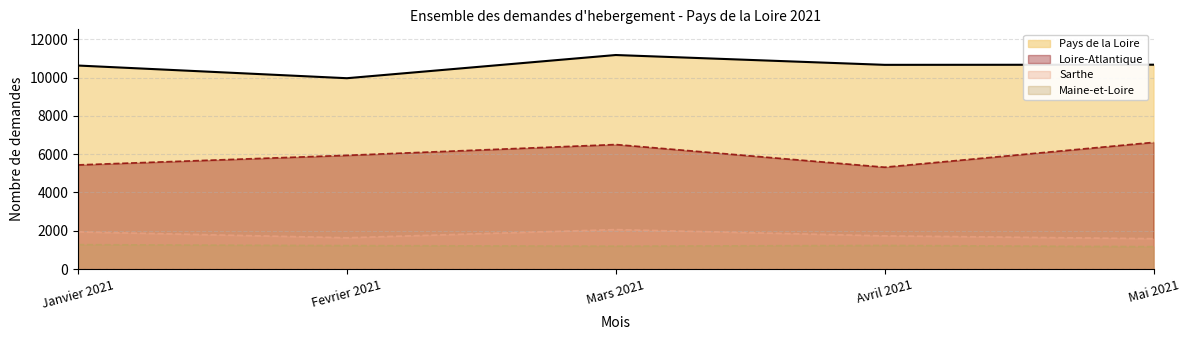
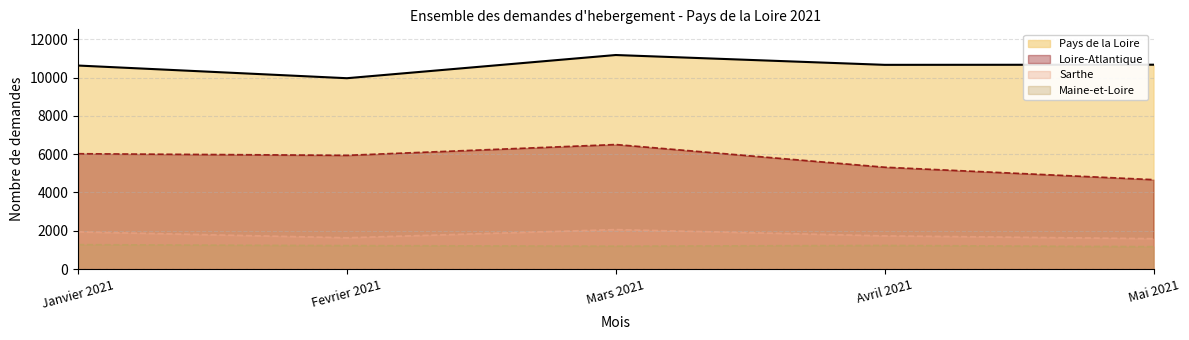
Loire-Atlantique, Janvier 2021: 5400 -> 6000
Loire-Atlantique, Mai 2021: 6600 -> 4700
